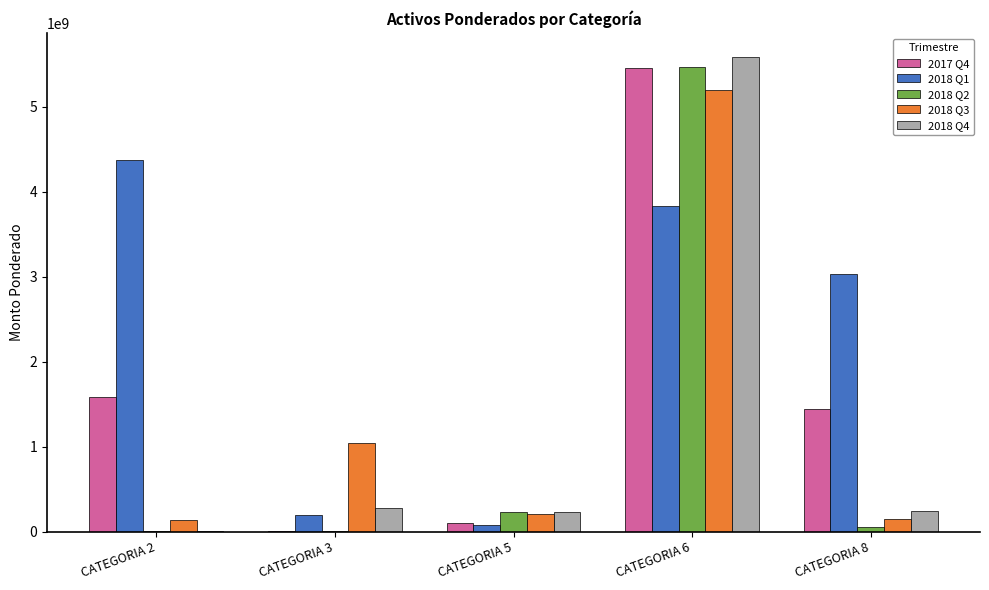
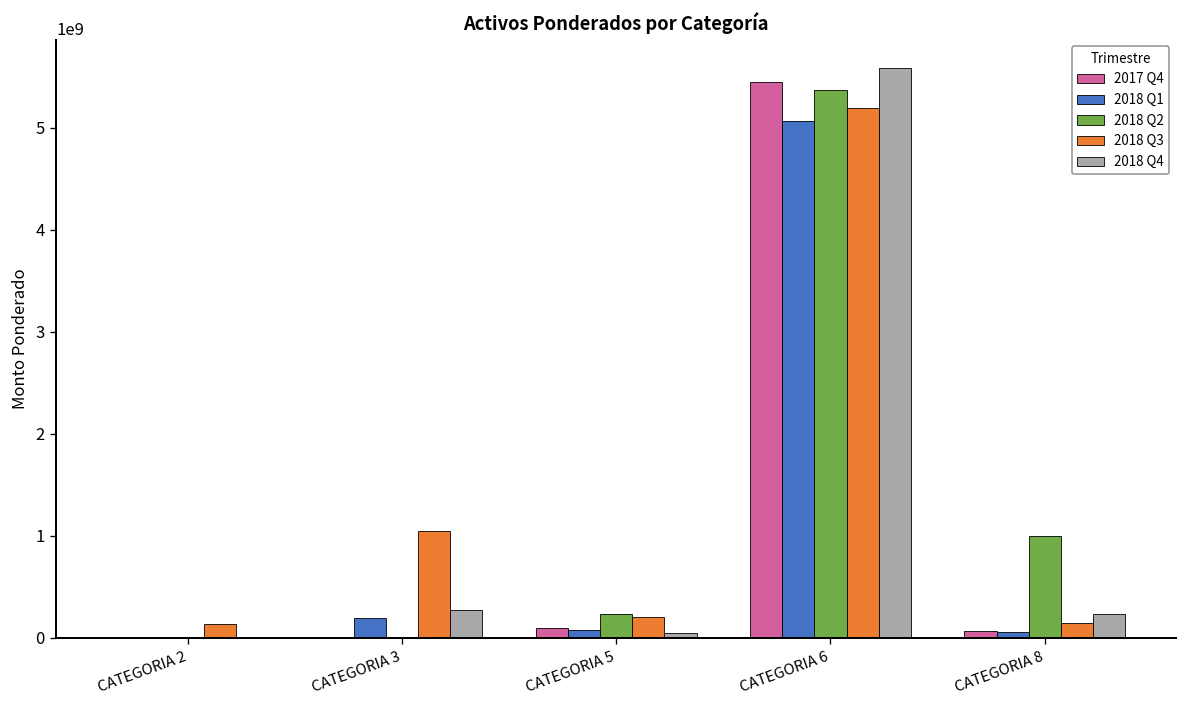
2017 Q4, CATEGORIA 2: 1600000000 -> 0
2018 Q1, CATEGORIA 2: 4400000000 -> 0
2018 Q4, CATEGORIA 5: 200000000 -> 0
2018 Q1, CATEGORIA 6: 3800000000 -> 5100000000
2018 Q2, CATEGORIA 6: 5500000000 -> 5400000000
2017 Q4, CATEGORIA 8: 1400000000 -> 100000000
2018 Q1, CATEGORIA 8: 3000000000 -> 100000000
2018 Q2, CATEGORIA 8: 100000000 -> 1000000000
